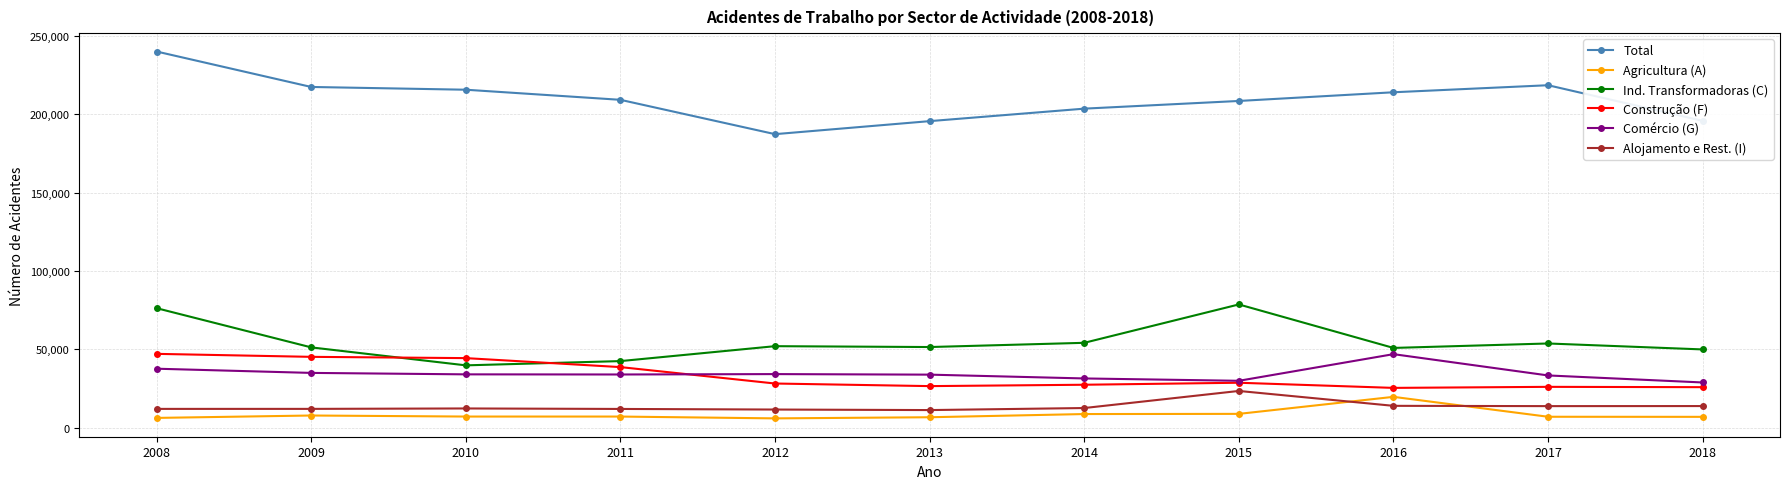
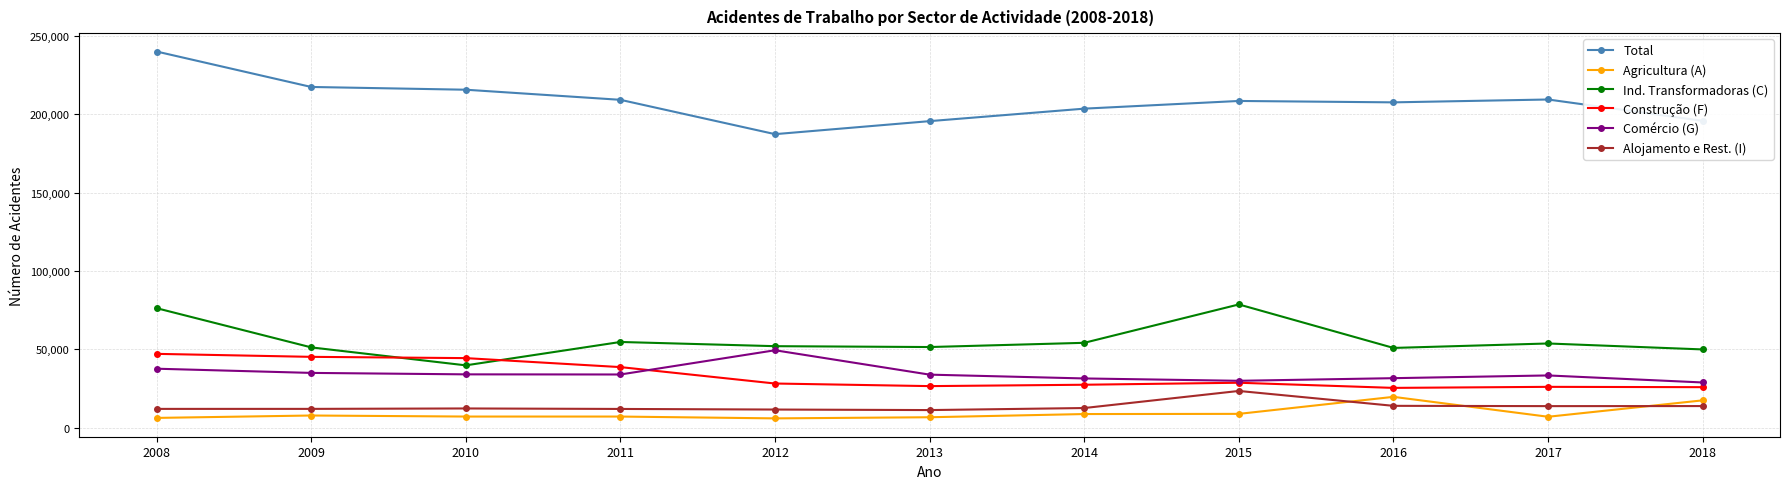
Ind. Transformadoras (C), 2011: 42,000 -> 55,000
Comércio (G), 2012: 34,000 -> 49,000
Total, 2016: 214,000 -> 208,000
Comércio (G), 2016: 47,000 -> 32,000
Total, 2017: 219,000 -> 209,000
Agricultura (A), 2018: 7,000 -> 17,000
